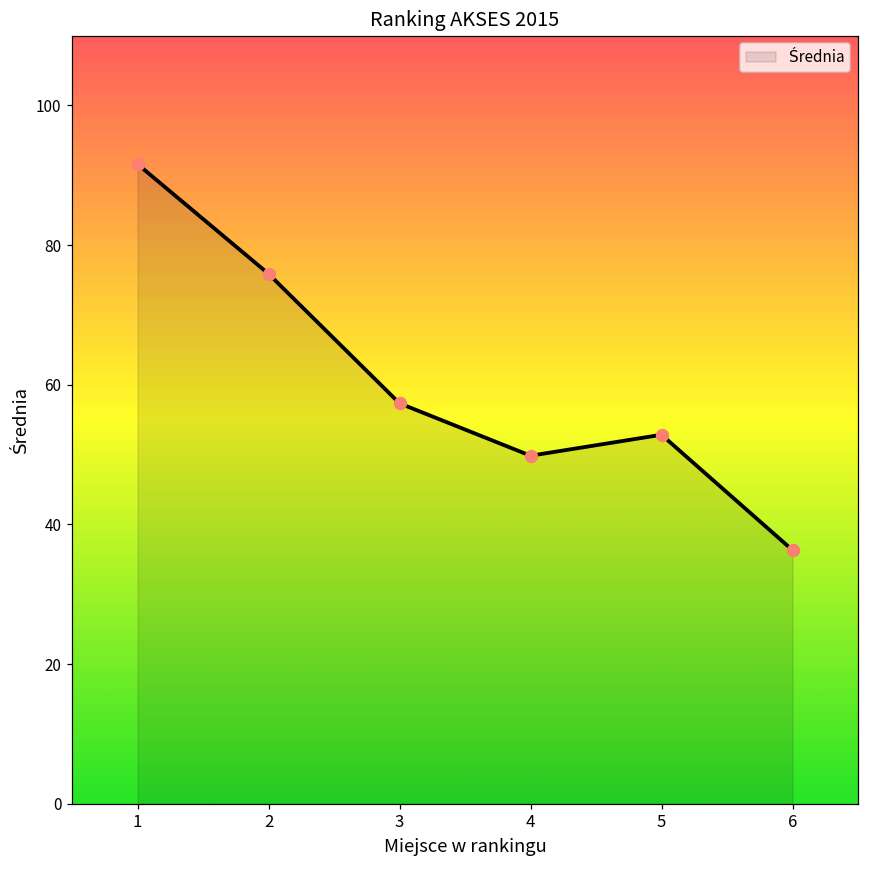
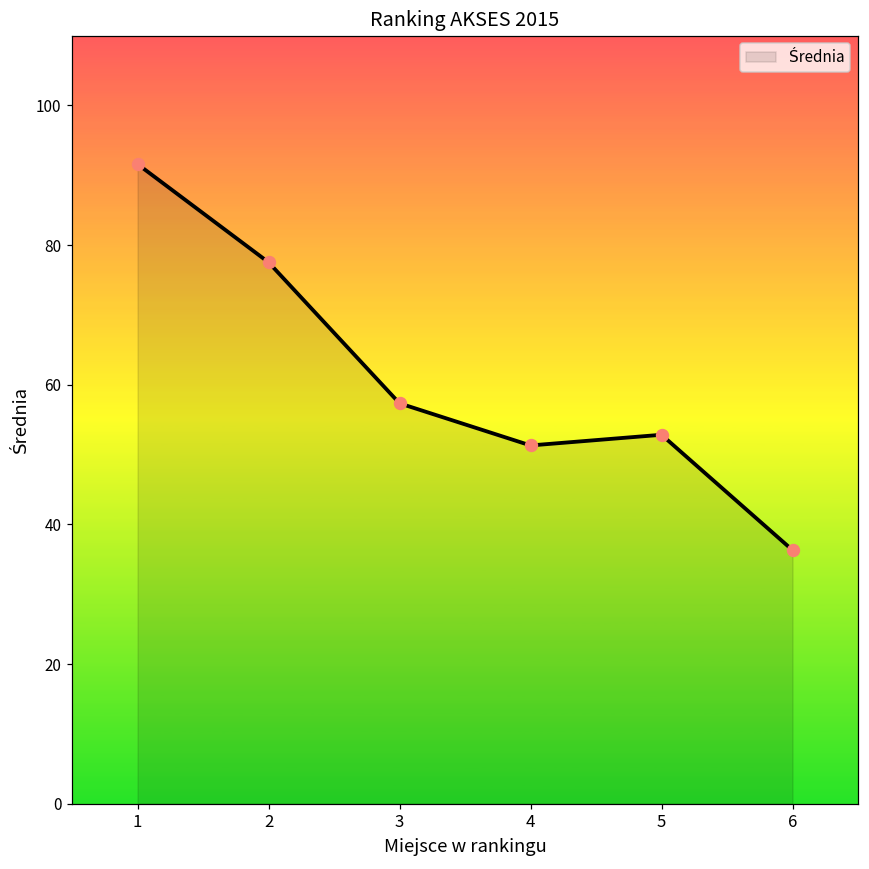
2: 76 -> 78
4: 50 -> 51
